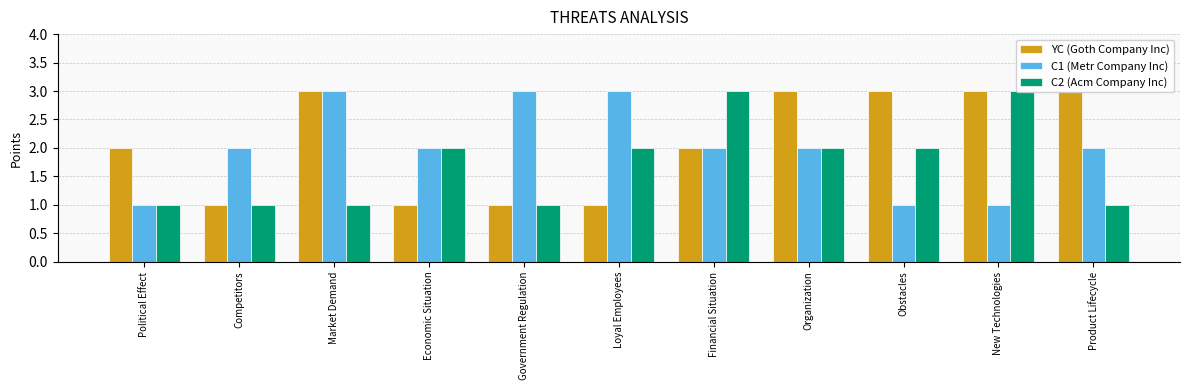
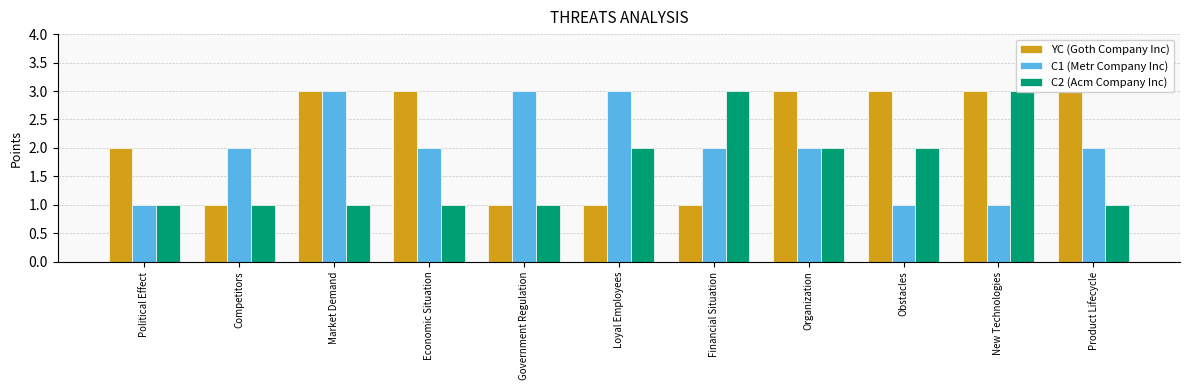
YC (Goth Company Inc), Economic Situation: 1 -> 3
C2 (Acm Company Inc), Economic Situation: 2 -> 1
YC (Goth Company Inc), Financial Situation: 2 -> 1
